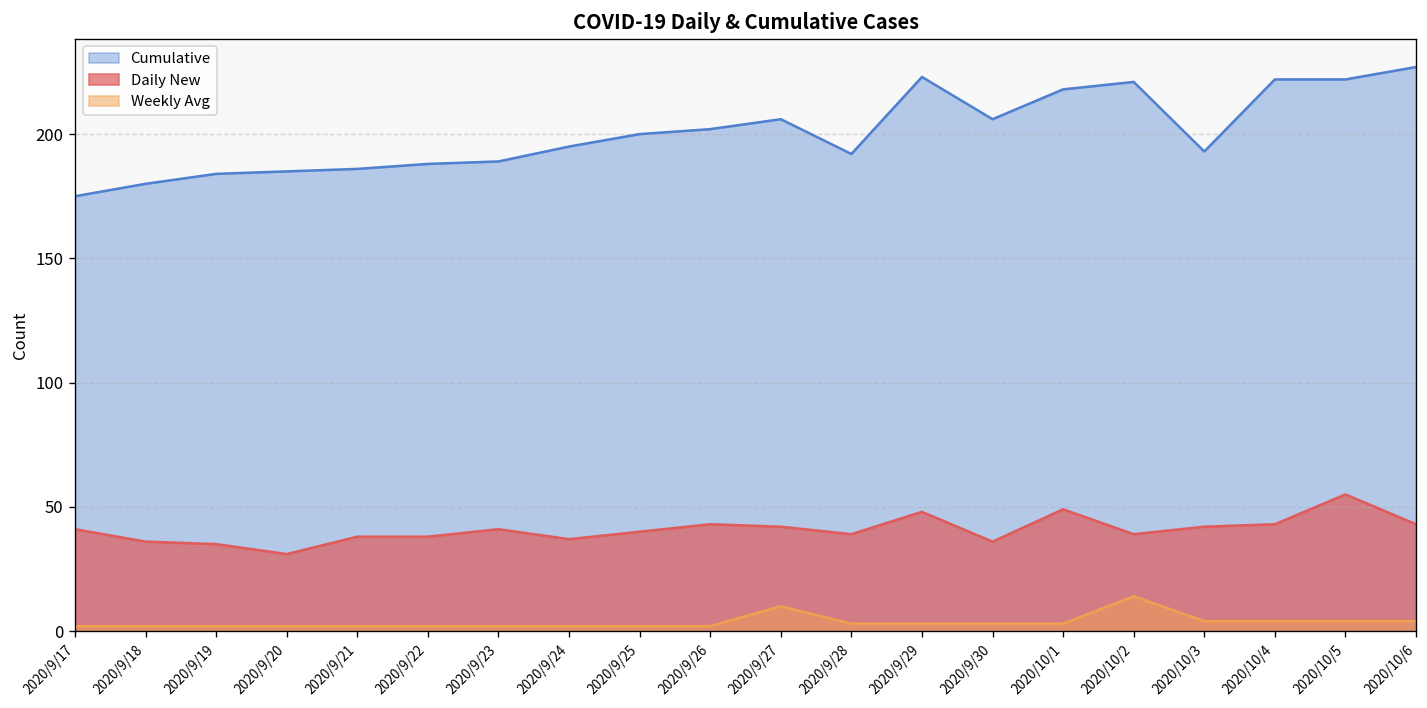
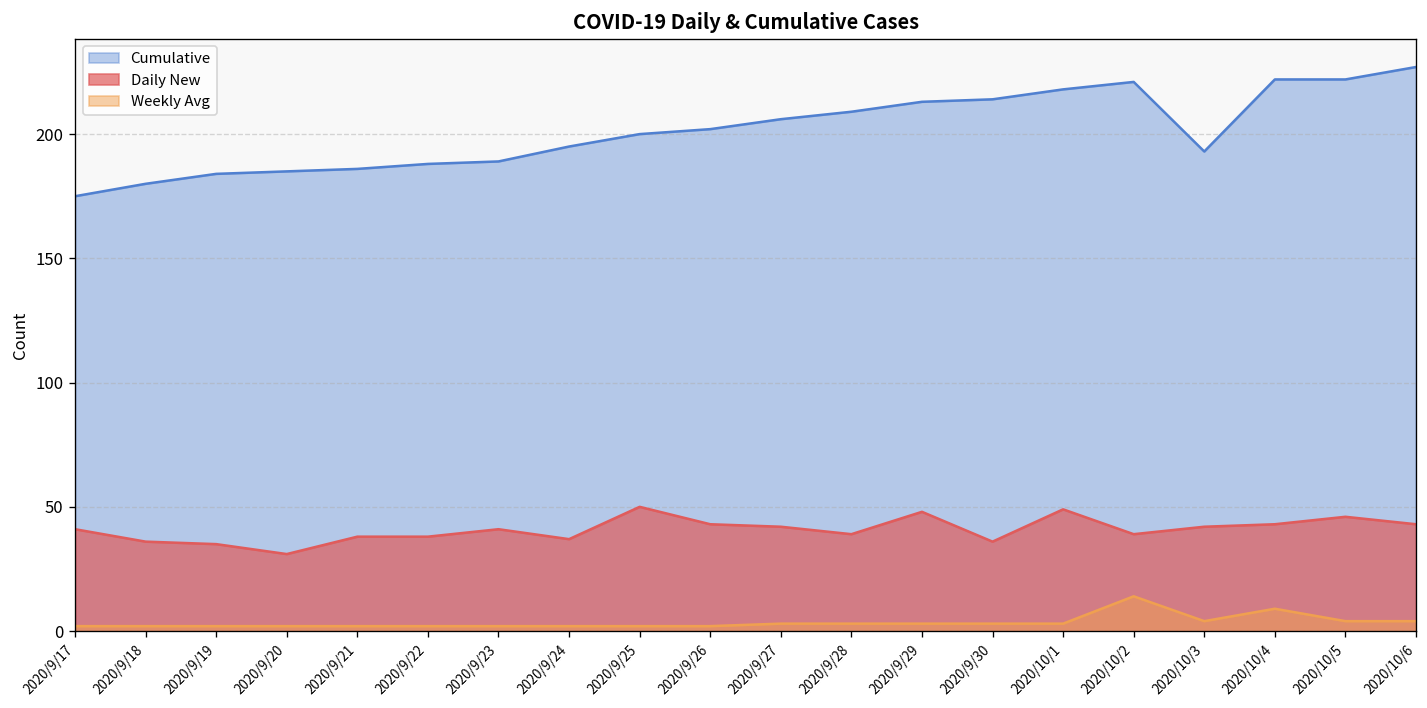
Daily New, 2020/9/25: 40 -> 50
Weekly Avg, 2020/9/27: 10 -> 3
Cumulative, 2020/9/28: 192 -> 209
Cumulative, 2020/9/29: 223 -> 213
Cumulative, 2020/9/30: 206 -> 214
Weekly Avg, 2020/10/4: 4 -> 9
Daily New, 2020/10/5: 55 -> 46
